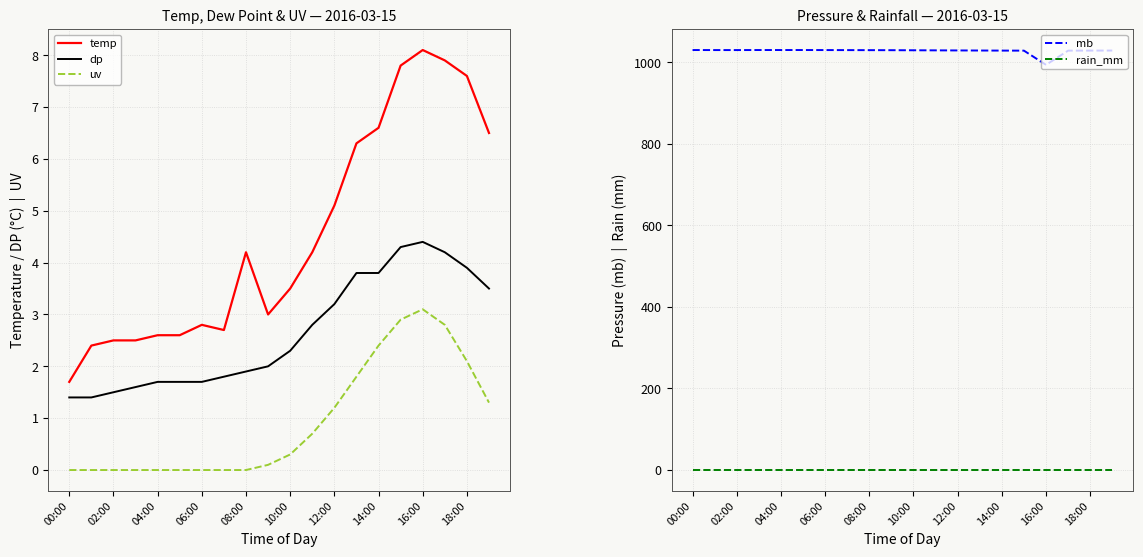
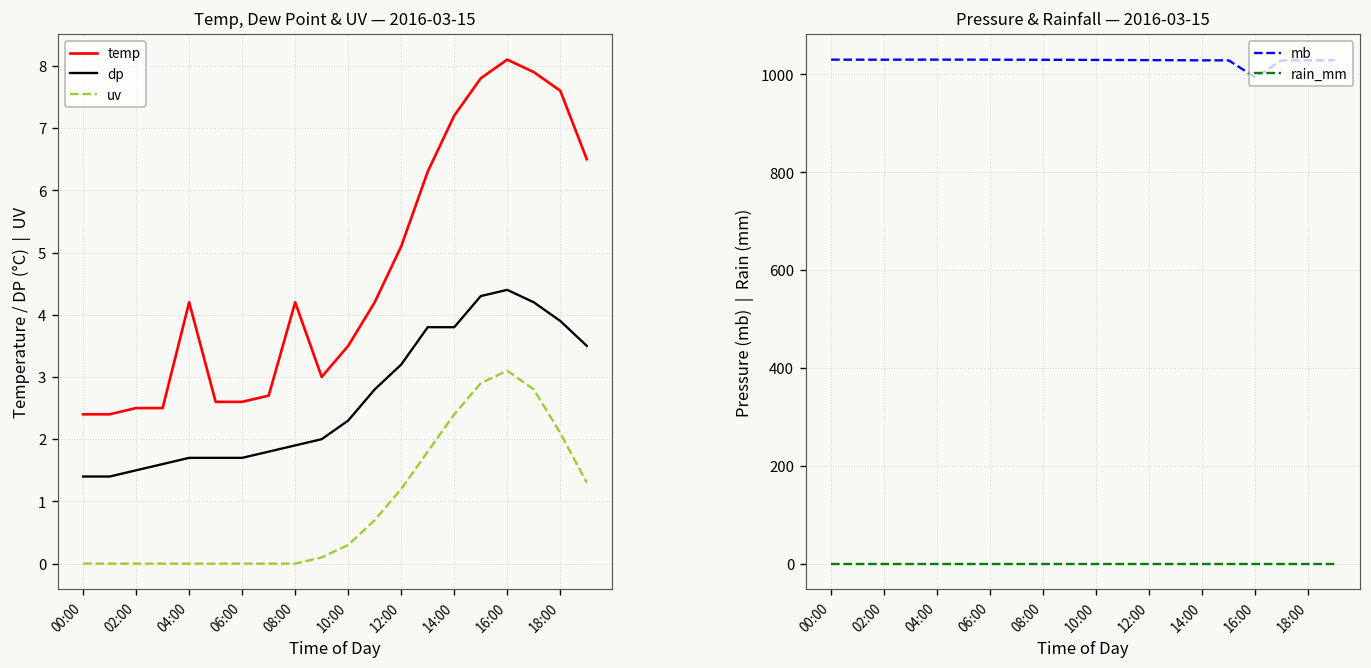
Temp, Dew Point & UV — 2016-03-15, temp, 00:00: 1.7 -> 2.4
Temp, Dew Point & UV — 2016-03-15, temp, 04:00: 2.6 -> 4.2
Temp, Dew Point & UV — 2016-03-15, temp, 06:00: 2.8 -> 2.6
Temp, Dew Point & UV — 2016-03-15, temp, 14:00: 6.6 -> 7.2
